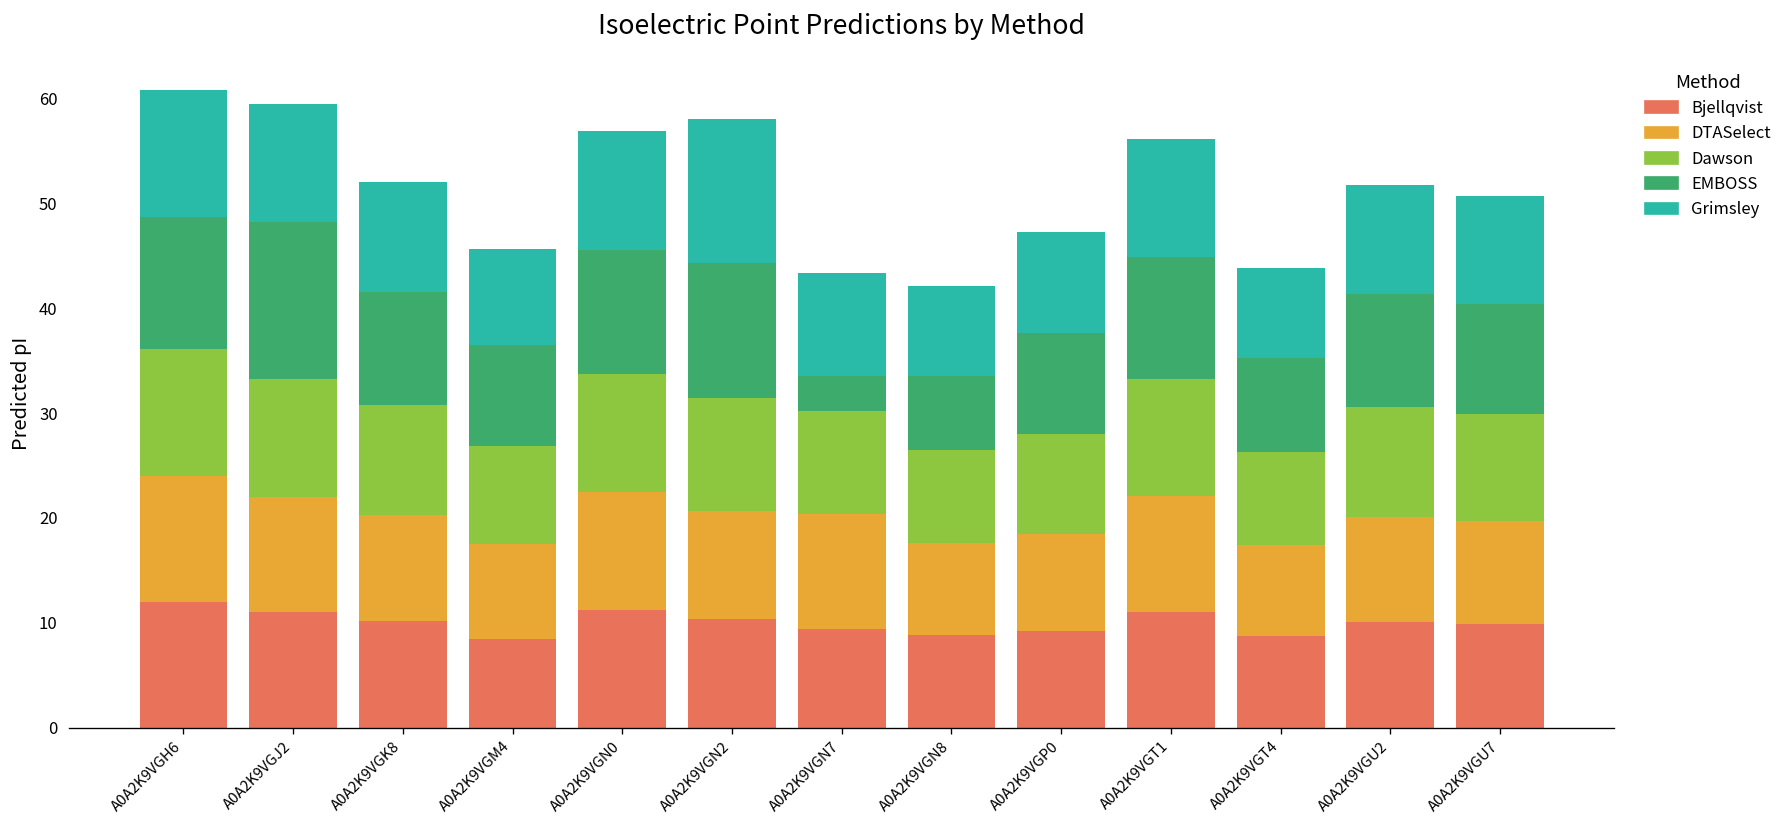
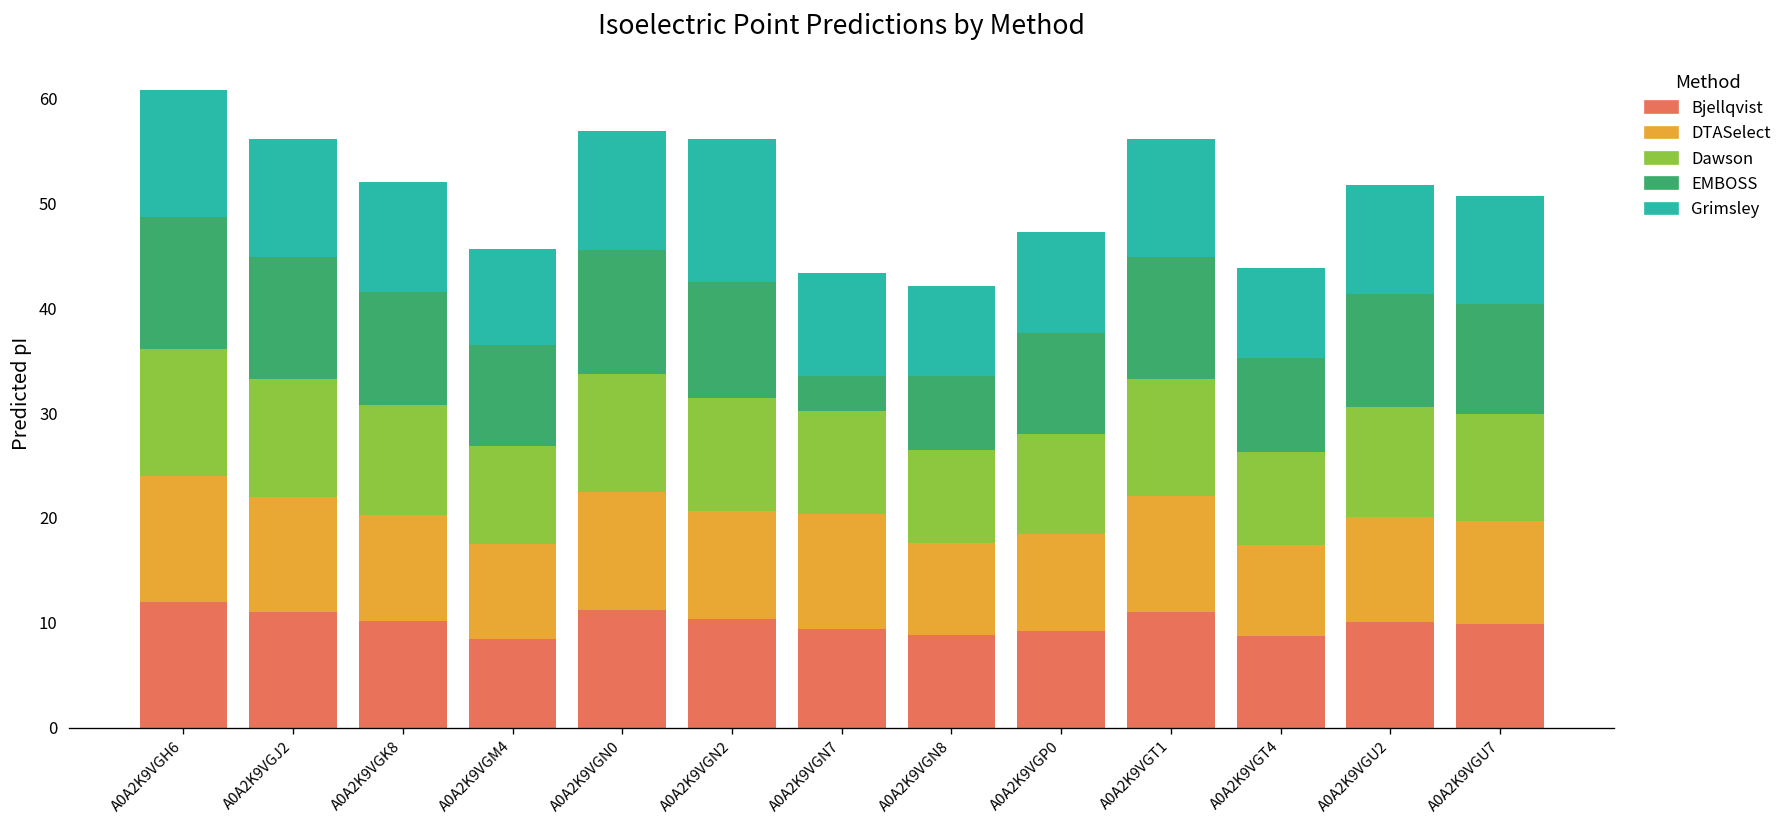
EMBOSS, A0A2K9VGJ2: 15 -> 12
EMBOSS, A0A2K9VGN2: 13 -> 11
